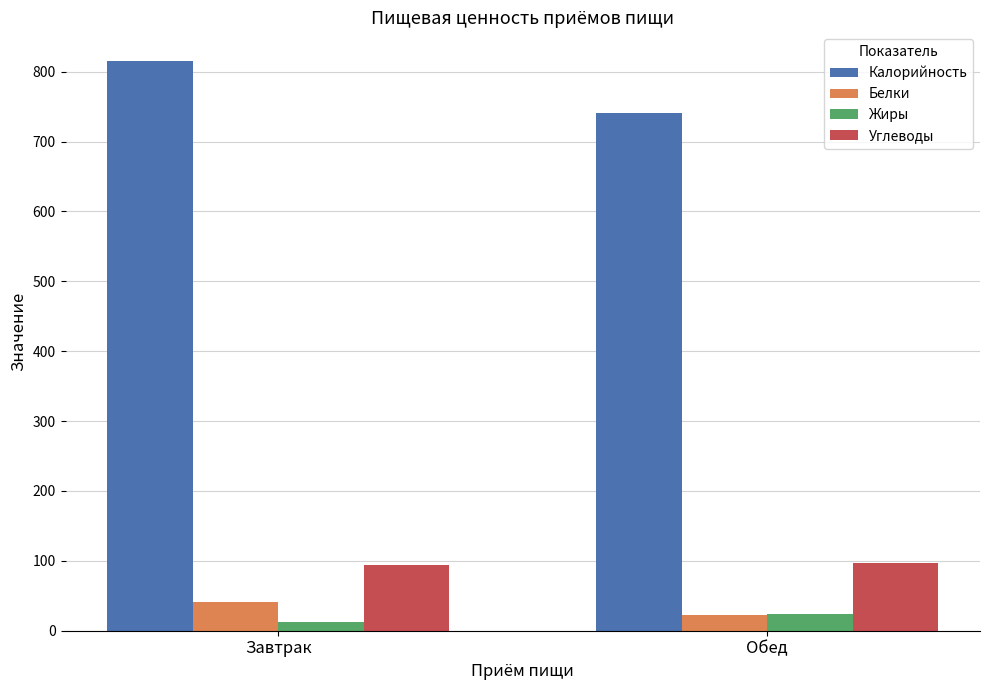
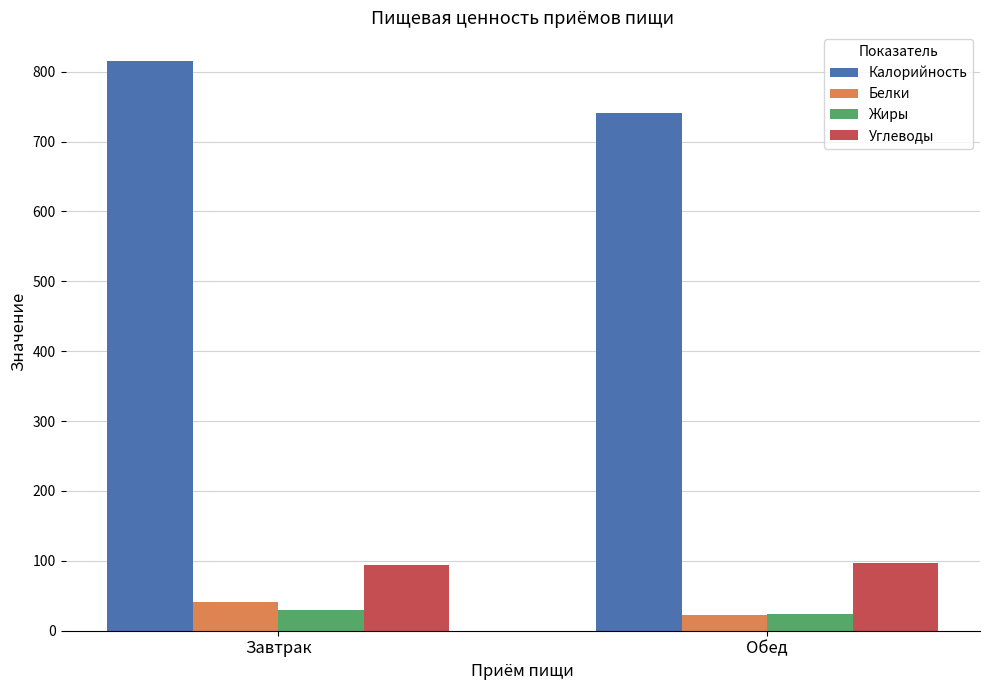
Жиры, Завтрак: 10 -> 30
